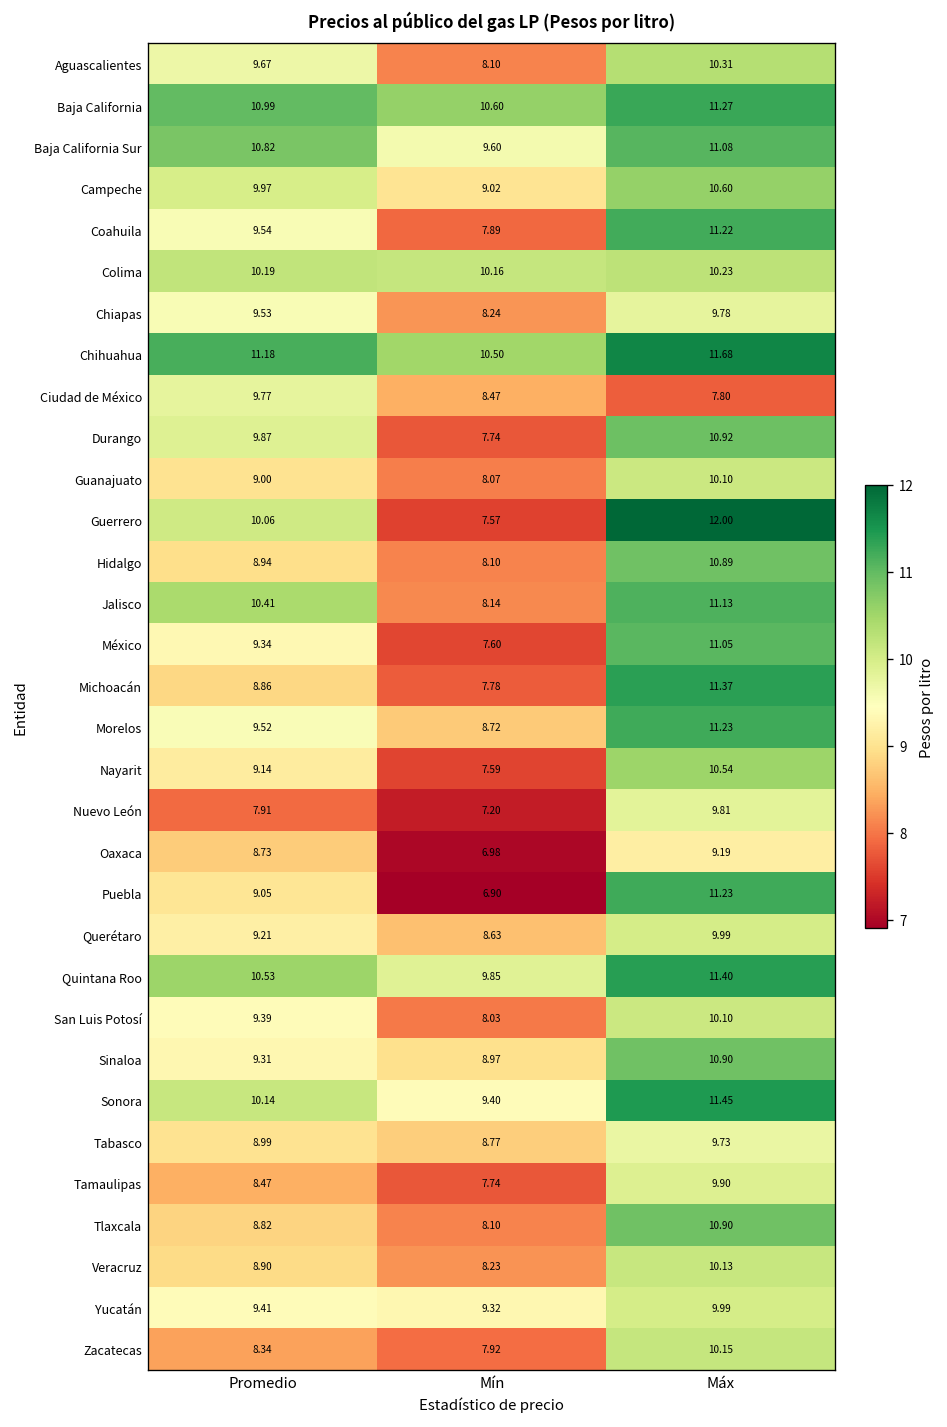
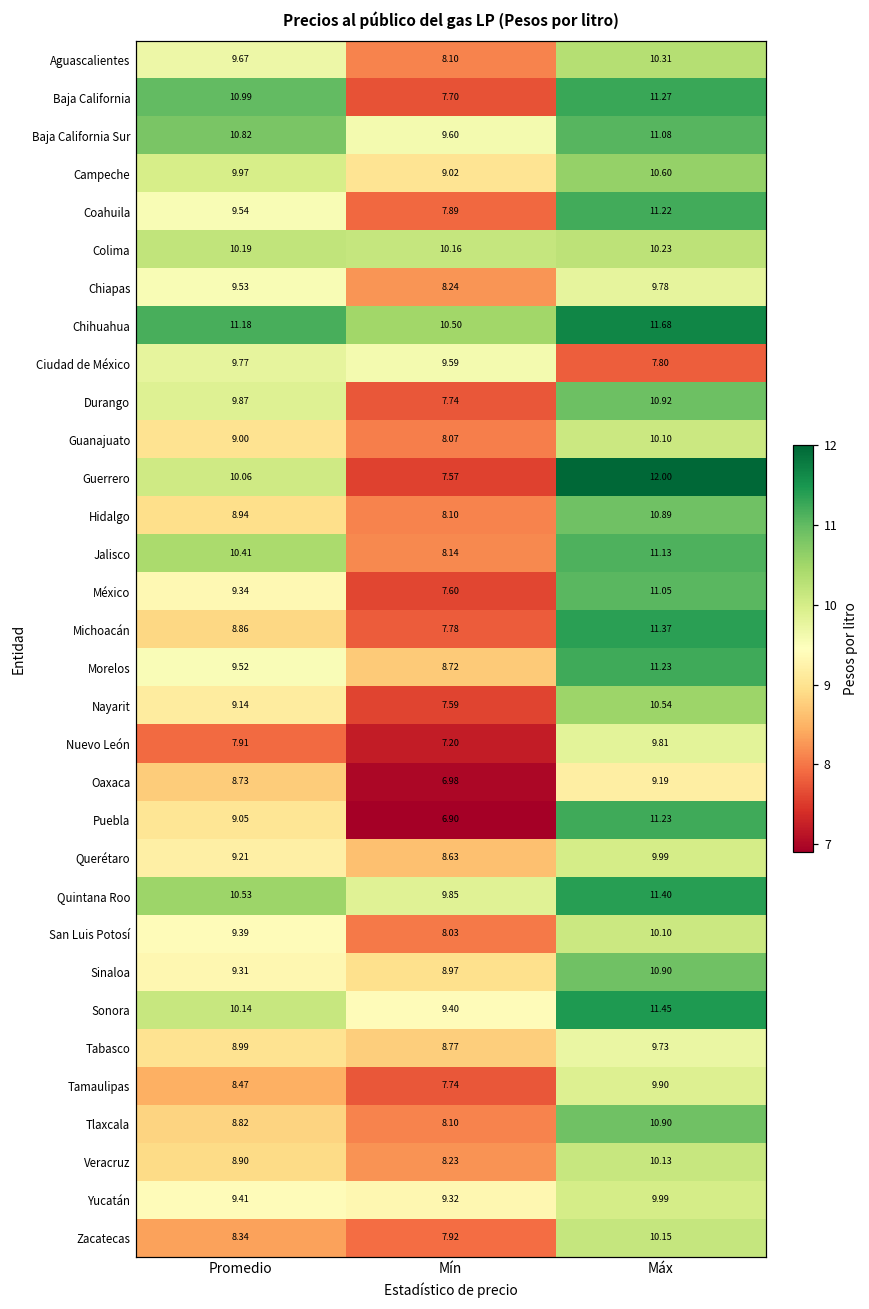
Baja California, Mín: 10.60 -> 7.70
Ciudad de México, Mín: 8.47 -> 9.59
